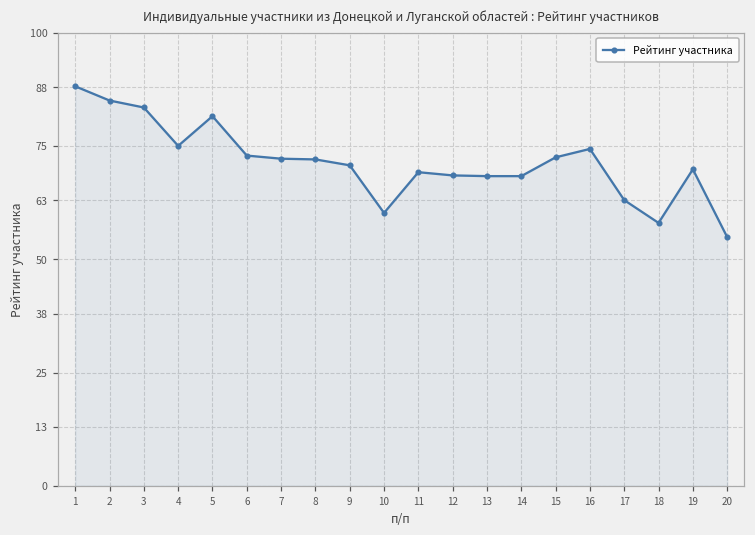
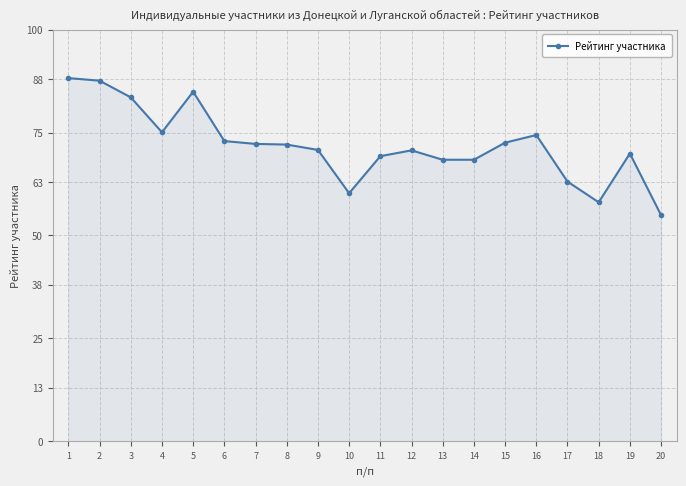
2: 85 -> 88
5: 82 -> 85
12: 69 -> 71
